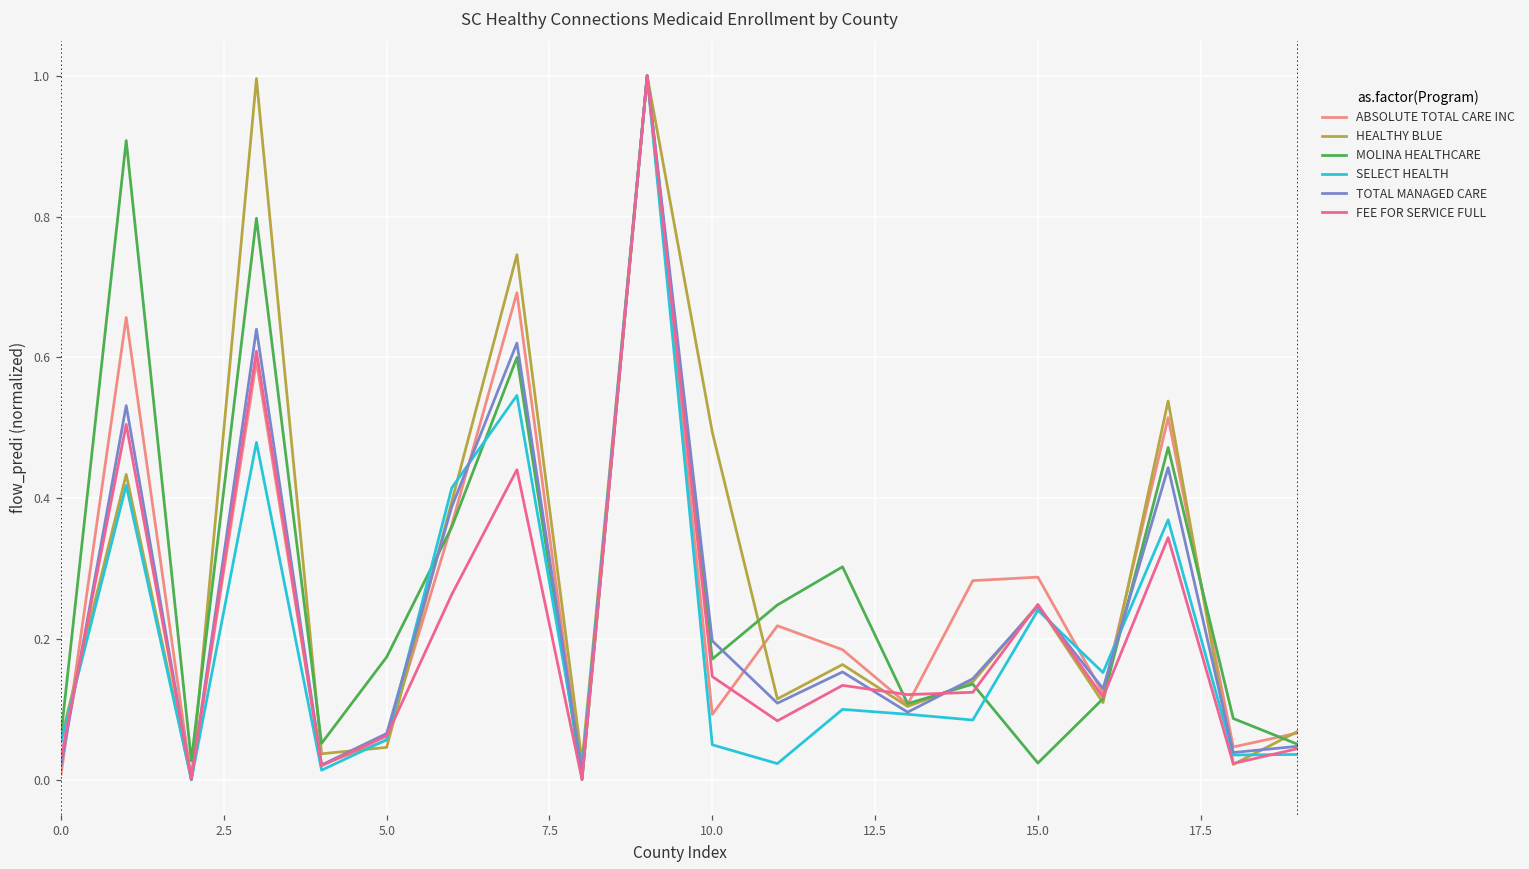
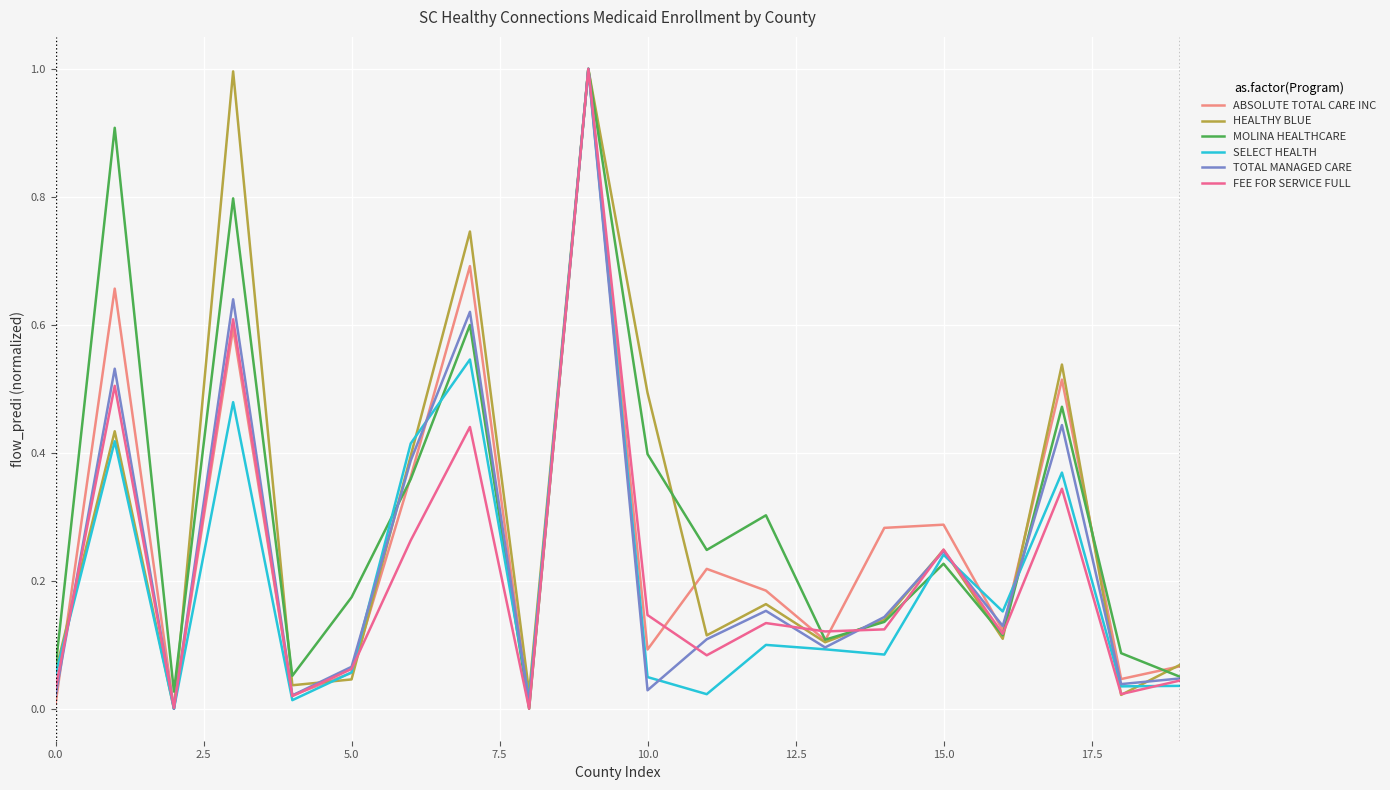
MOLINA HEALTHCARE, 10.0: 0.17 -> 0.40
TOTAL MANAGED CARE, 10.0: 0.20 -> 0.03
MOLINA HEALTHCARE, 15.0: 0.02 -> 0.23
